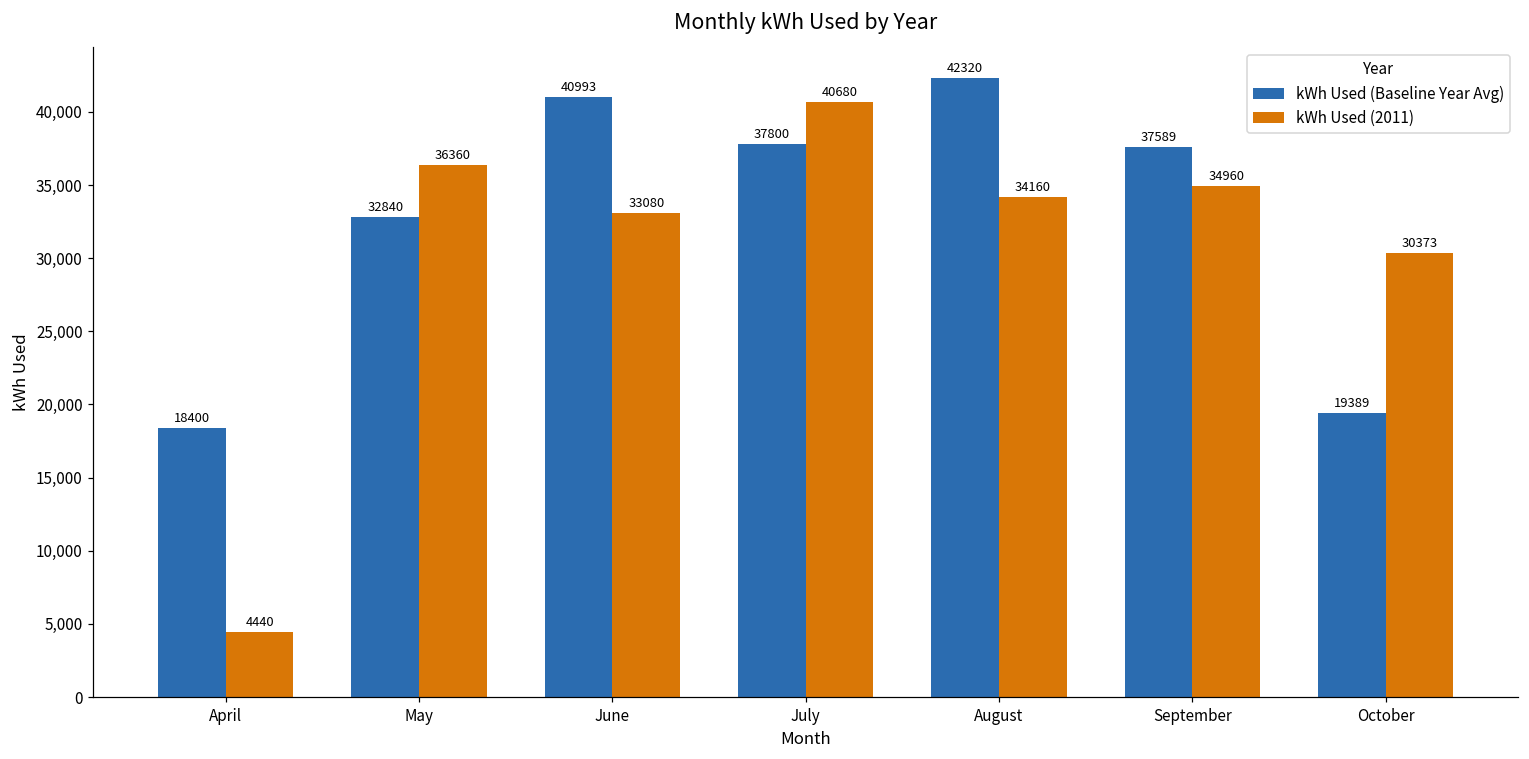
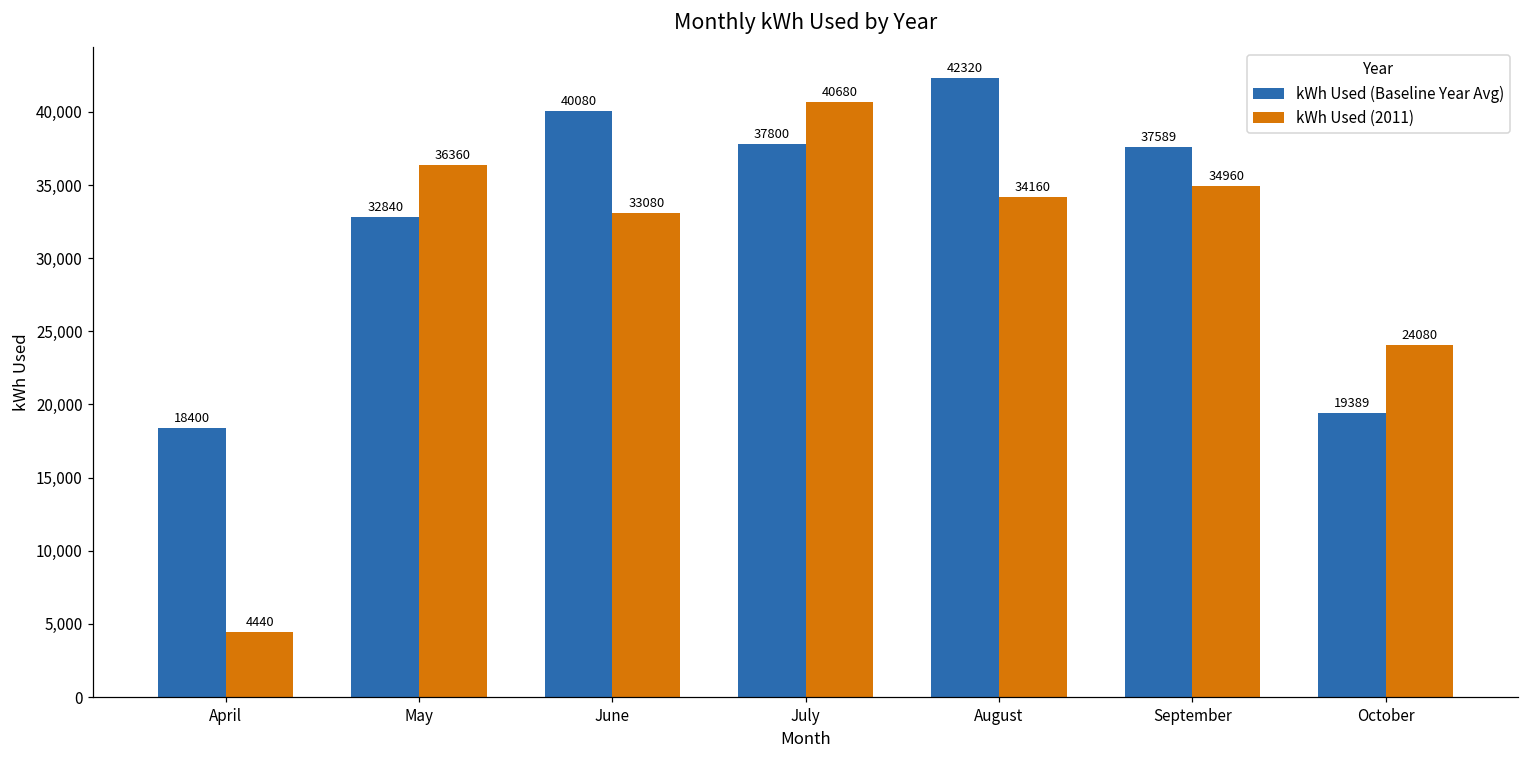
kWh Used (Baseline Year Avg), June: 40993 -> 40080
kWh Used (2011), October: 30373 -> 24080
